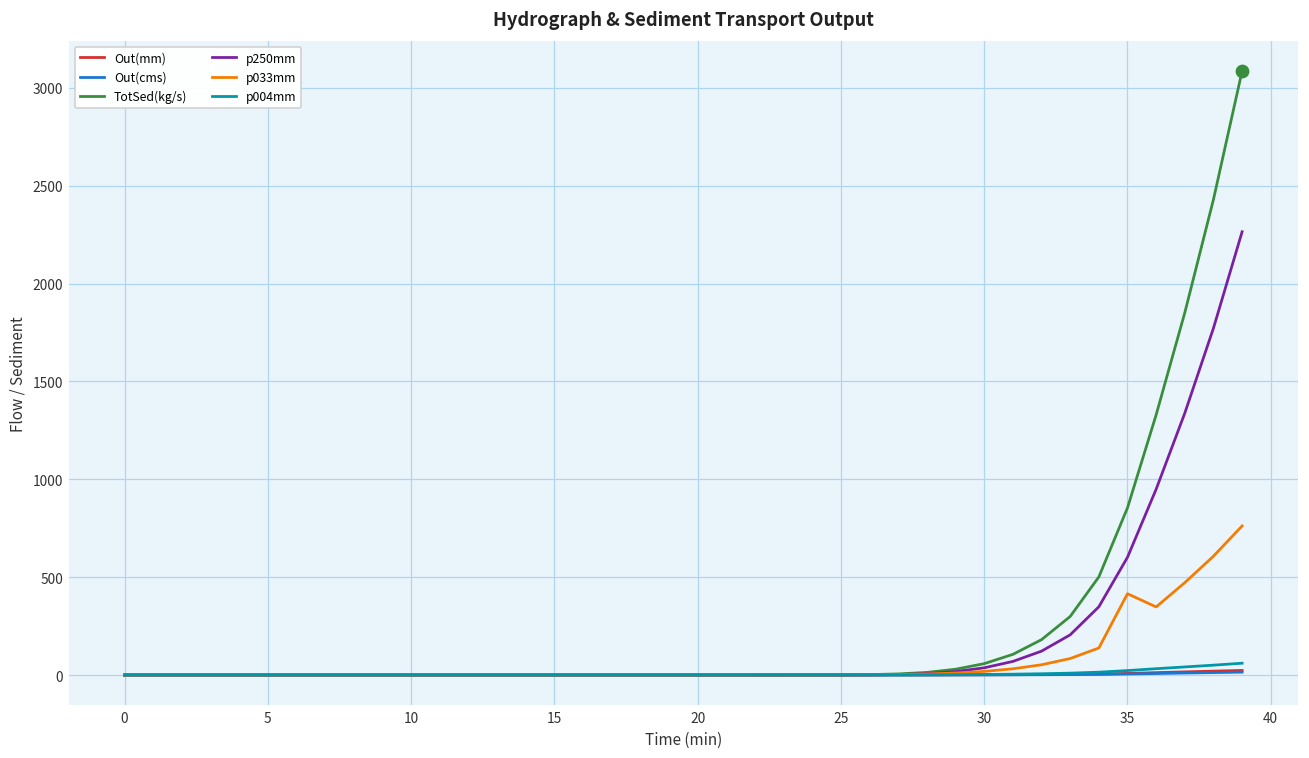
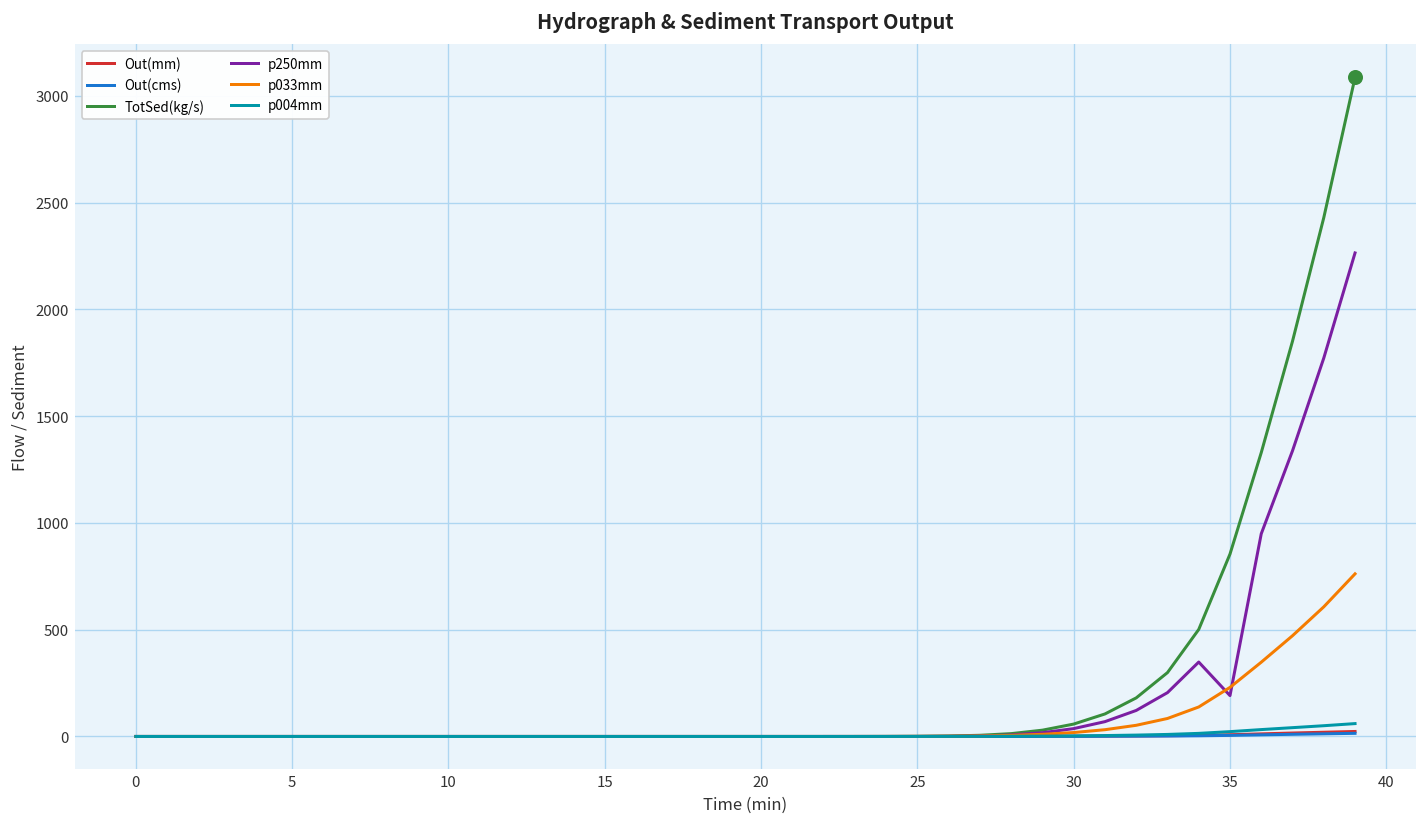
p250mm, 35: 600 -> 190
p033mm, 35: 420 -> 230
